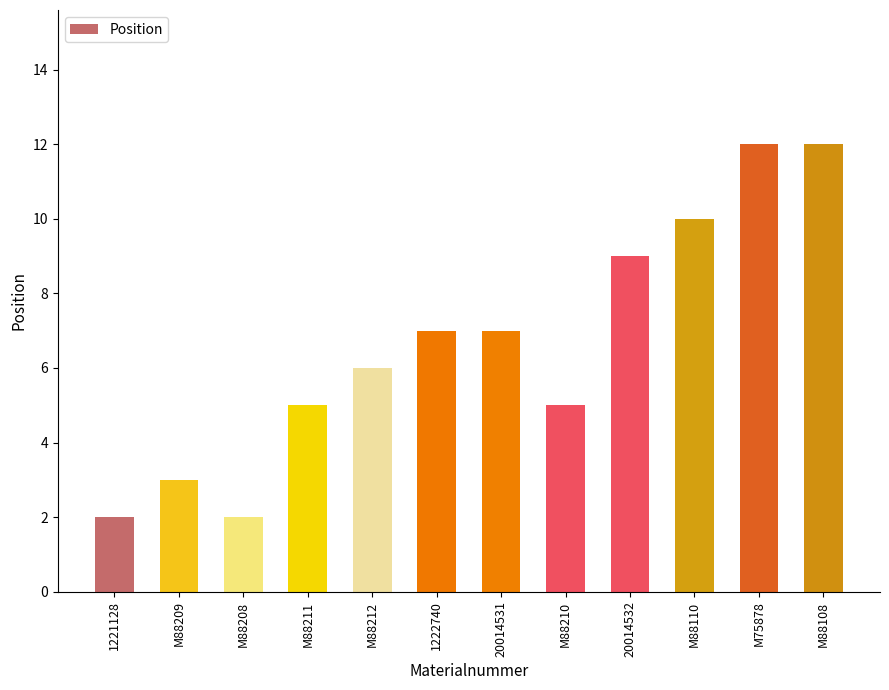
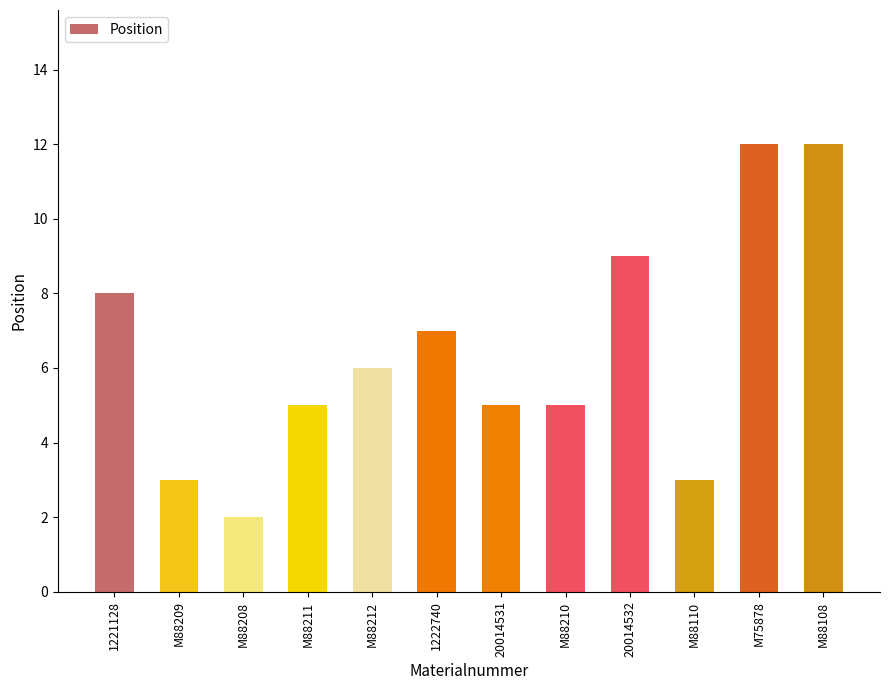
1221128: 2 -> 8
20014531: 7 -> 5
M88110: 10 -> 3
